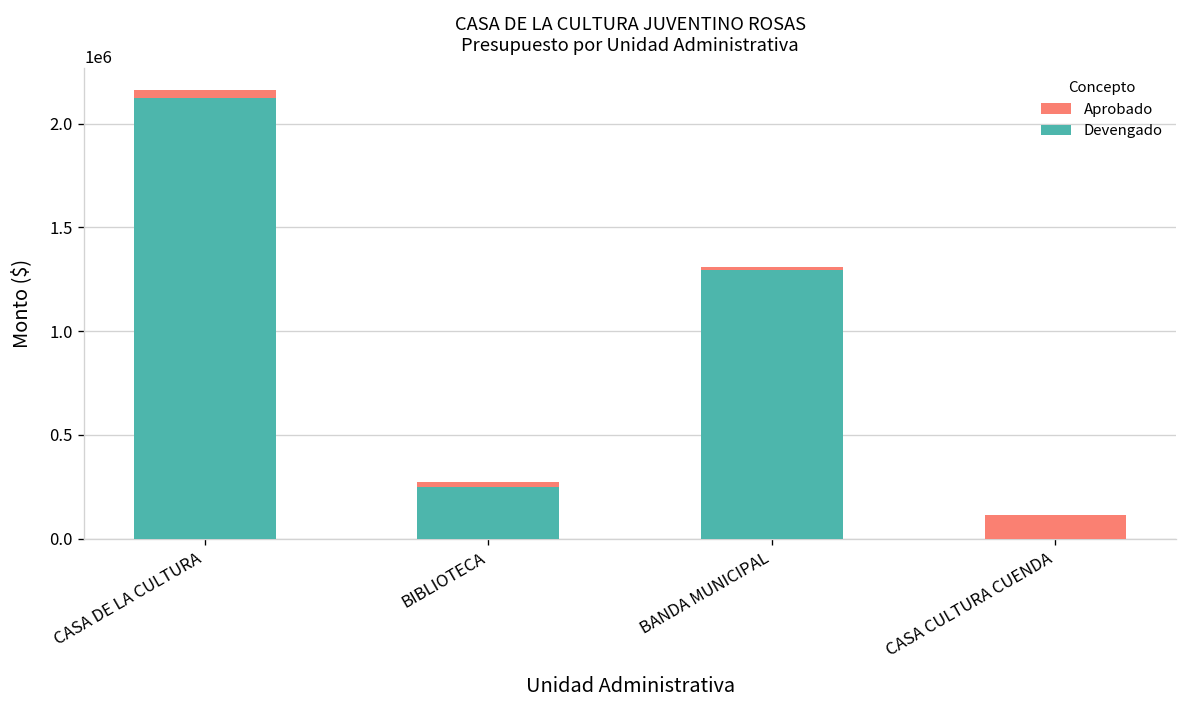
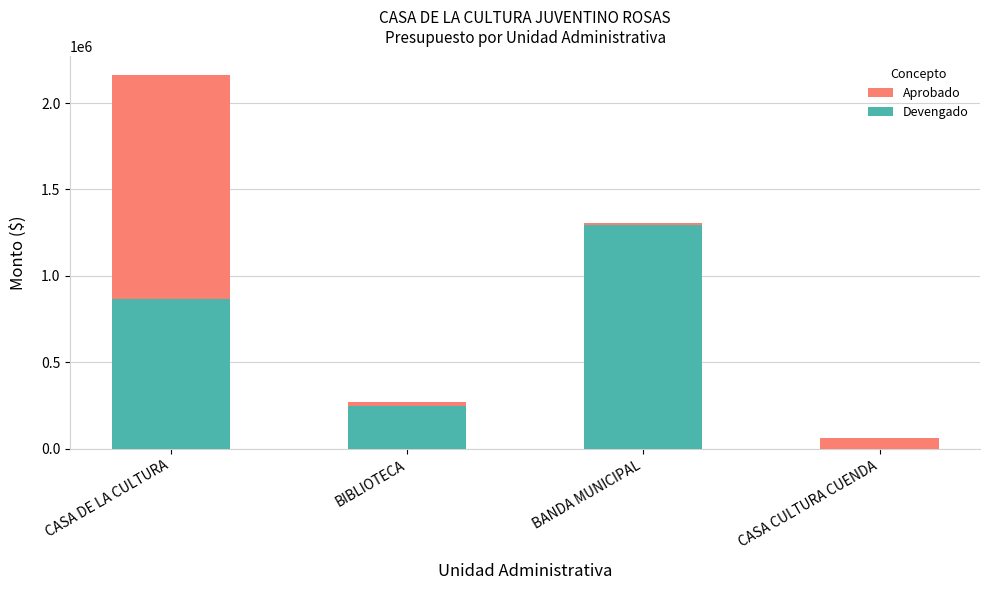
Devengado, CASA DE LA CULTURA: 2120000 -> 870000
Aprobado, CASA CULTURA CUENDA: 110000 -> 60000
